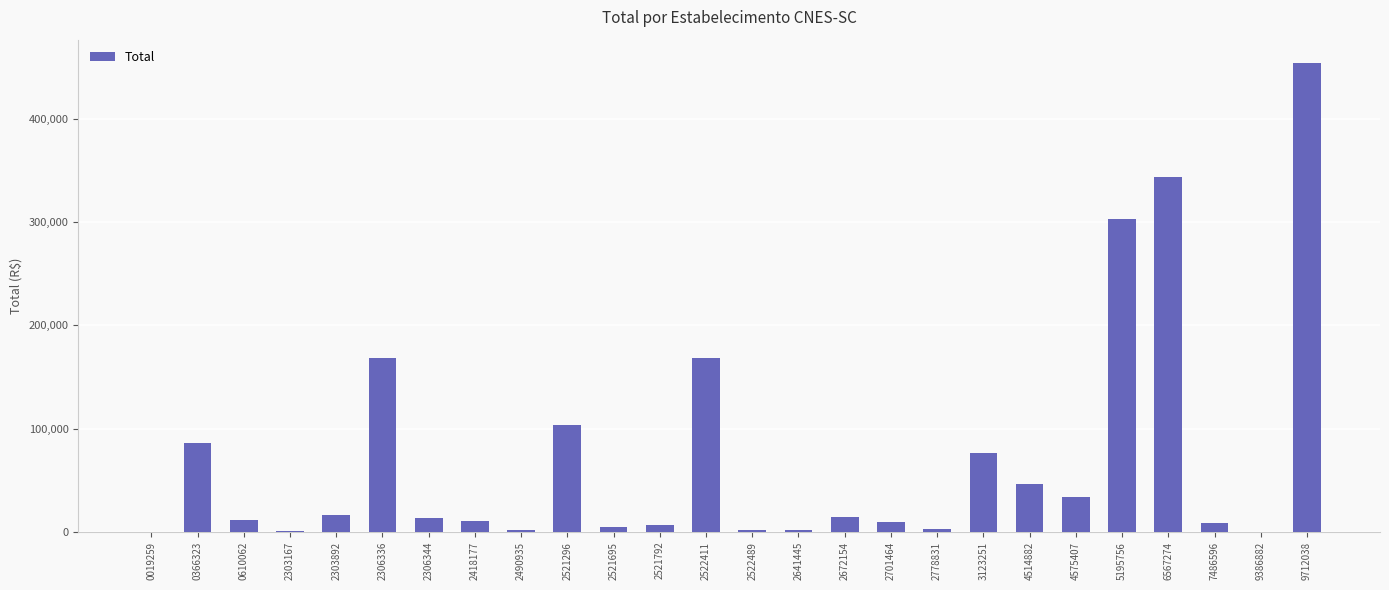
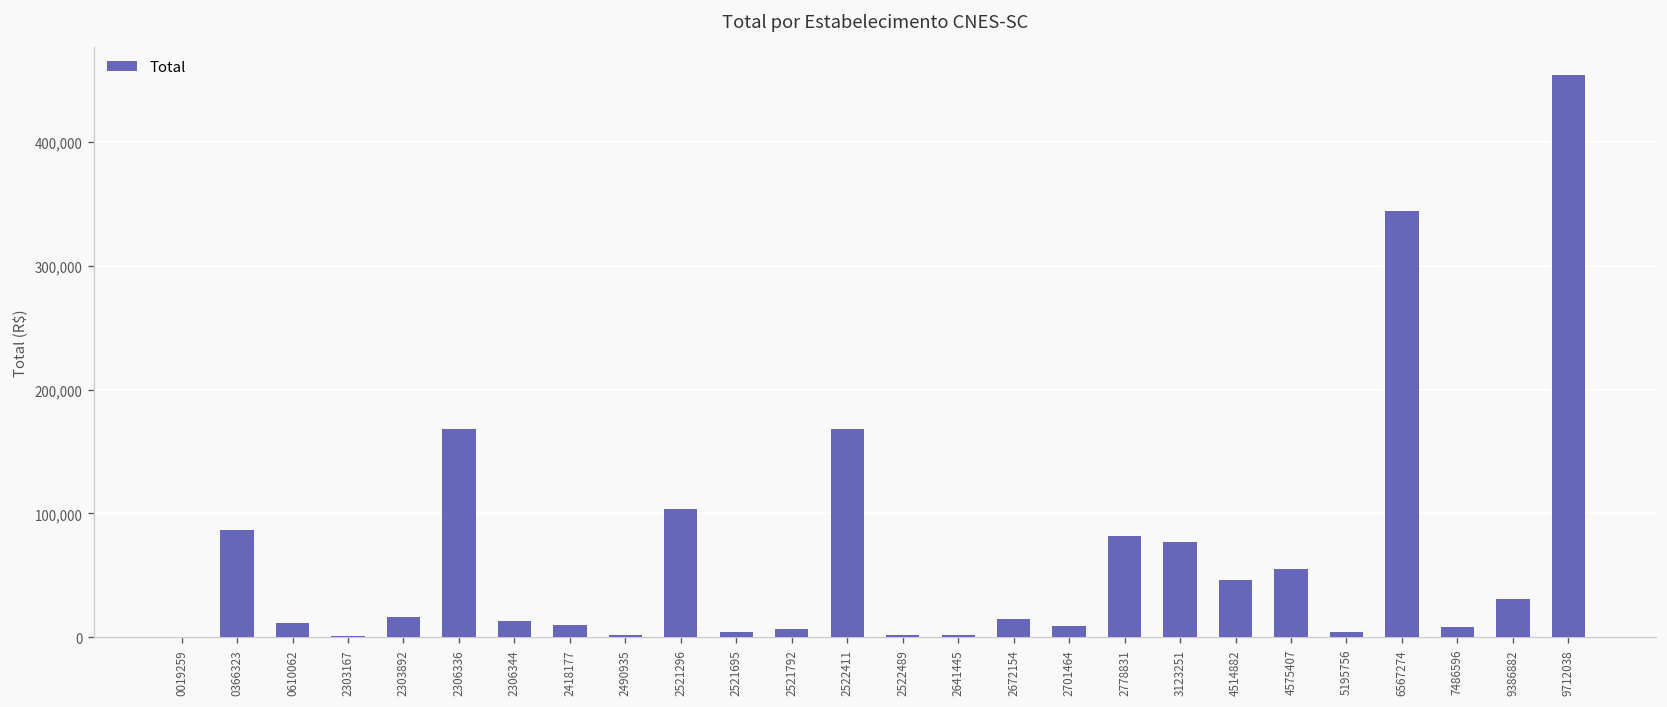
2778831: 3,000 -> 82,000
4575407: 34,000 -> 55,000
5195756: 303,000 -> 4,000
9386882: 0 -> 31,000
